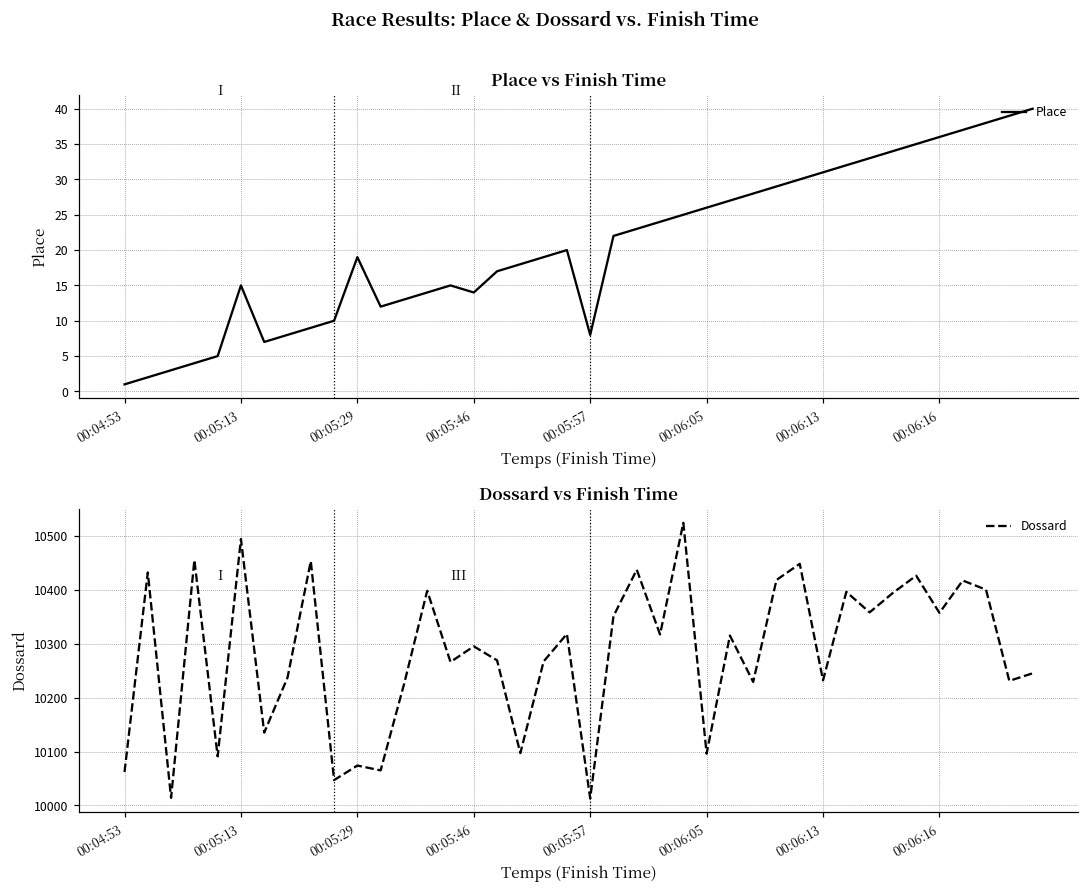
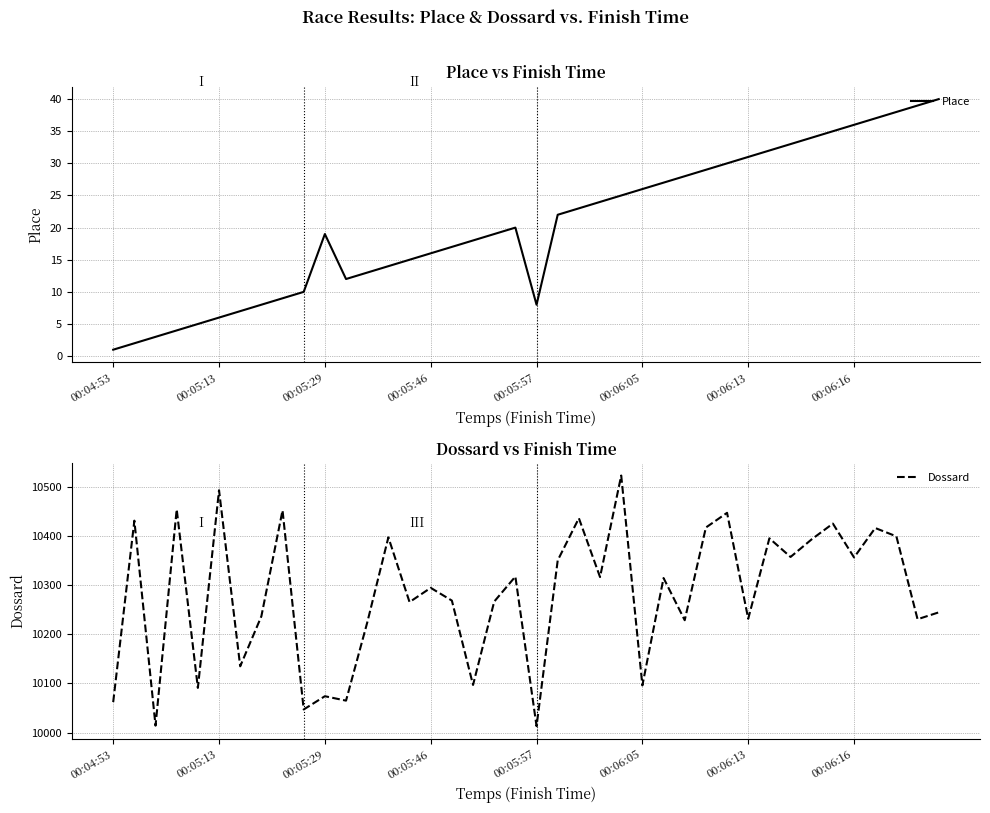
Place vs Finish Time, 00:05:13: 15 -> 6
Place vs Finish Time, 00:05:46: 14 -> 16
